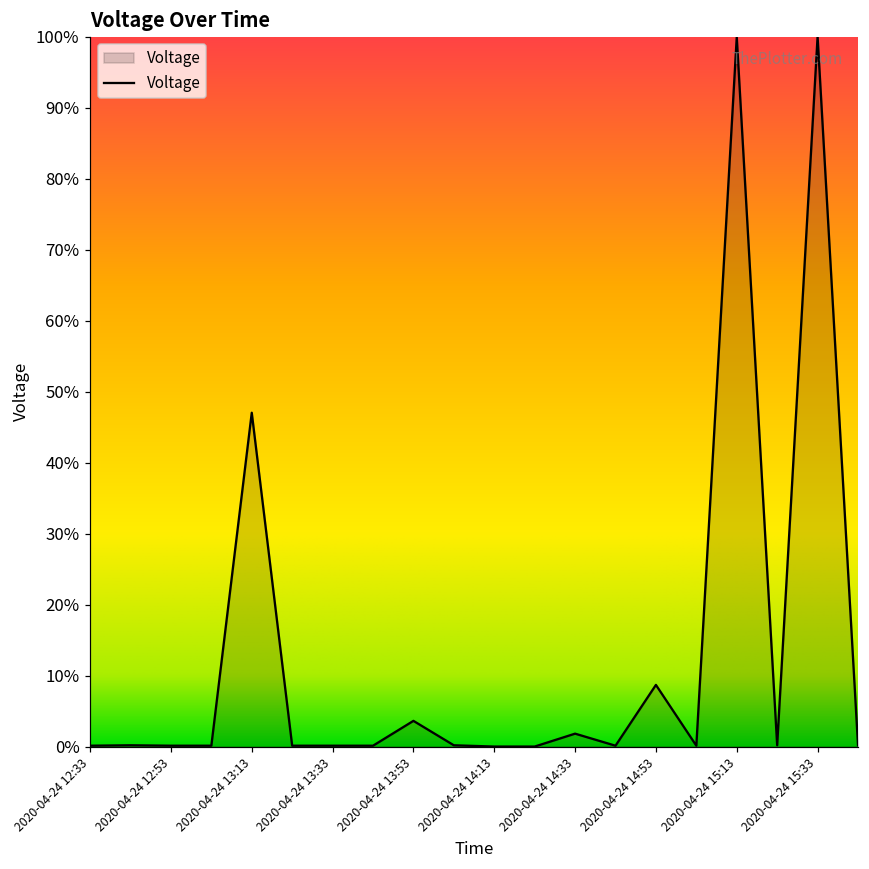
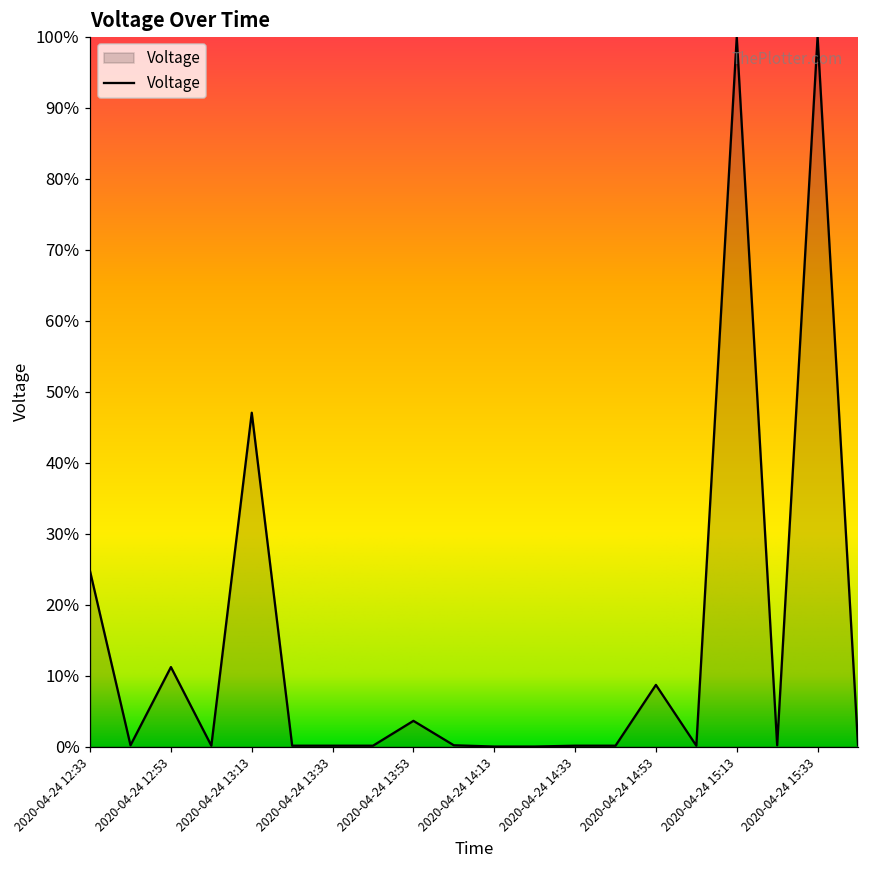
2020-04-24 12:33: 0% -> 25%
2020-04-24 12:53: 0% -> 11%
2020-04-24 14:33: 2% -> 0%
